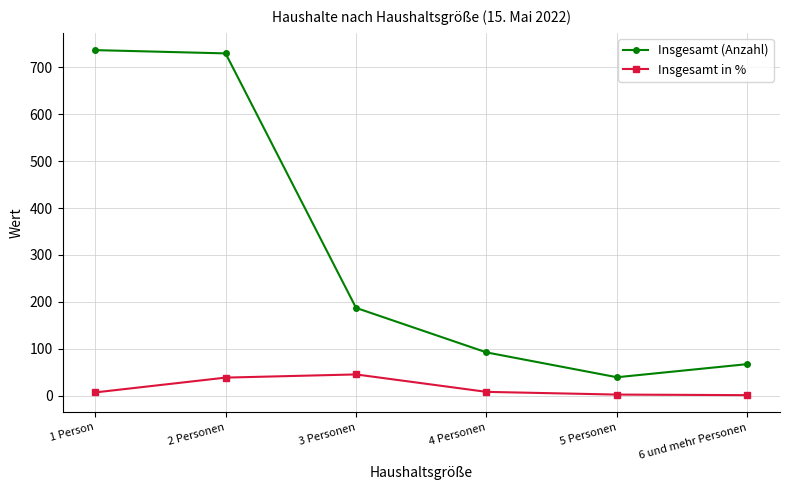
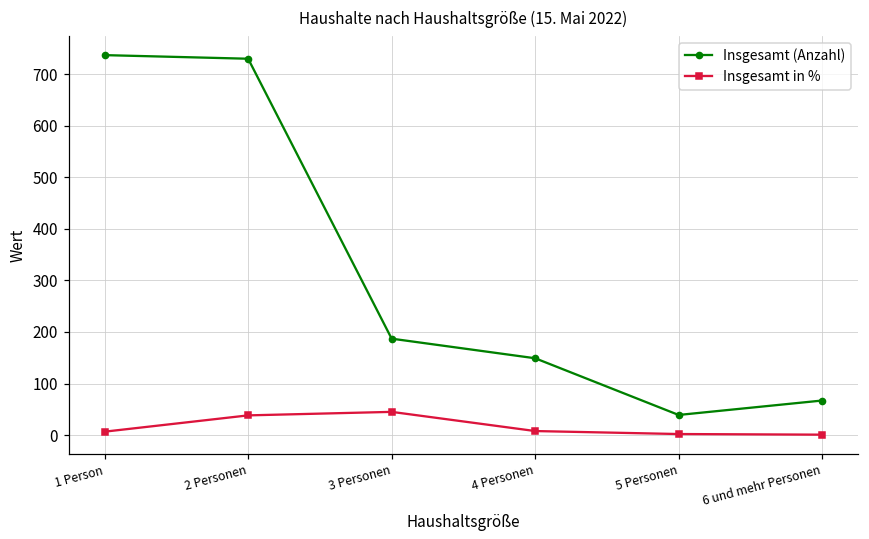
Insgesamt (Anzahl), 4 Personen: 90 -> 150
